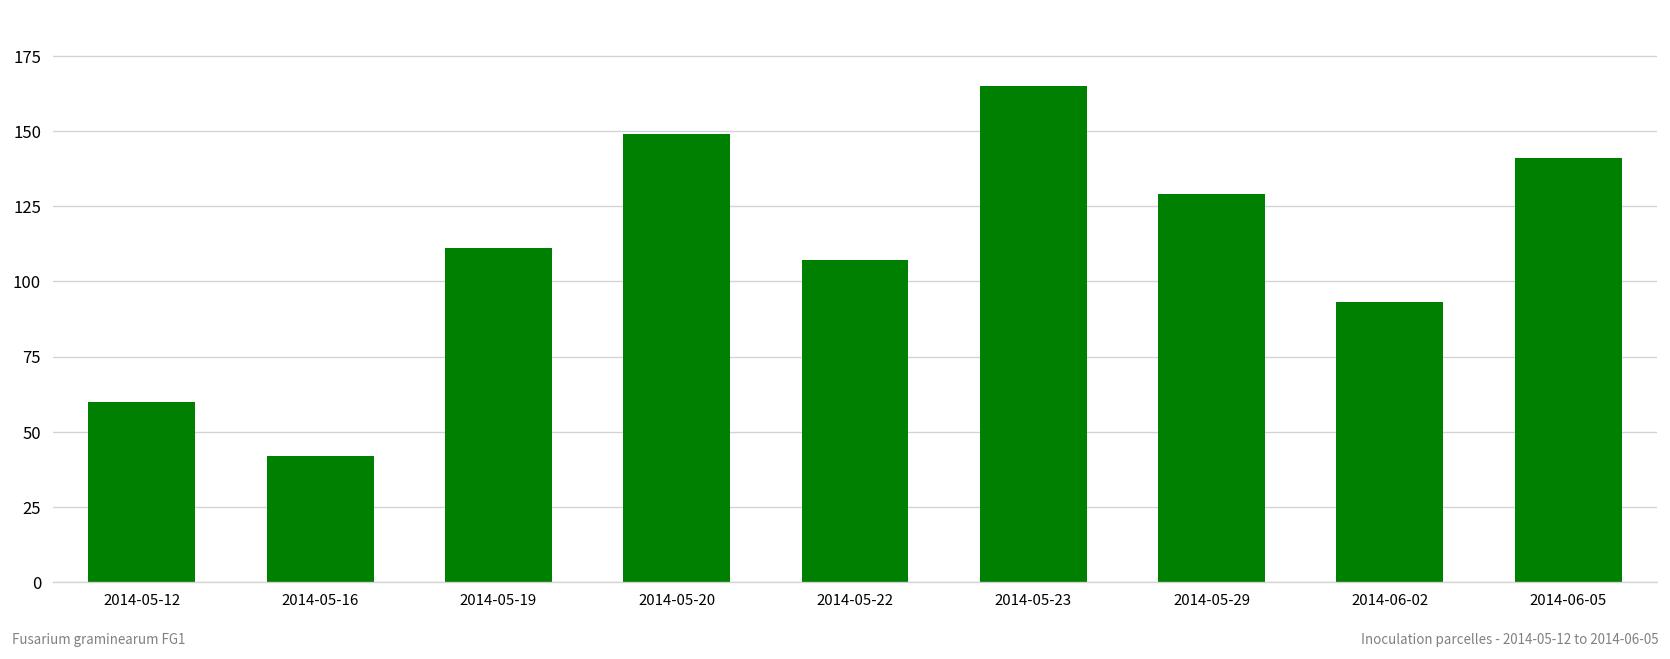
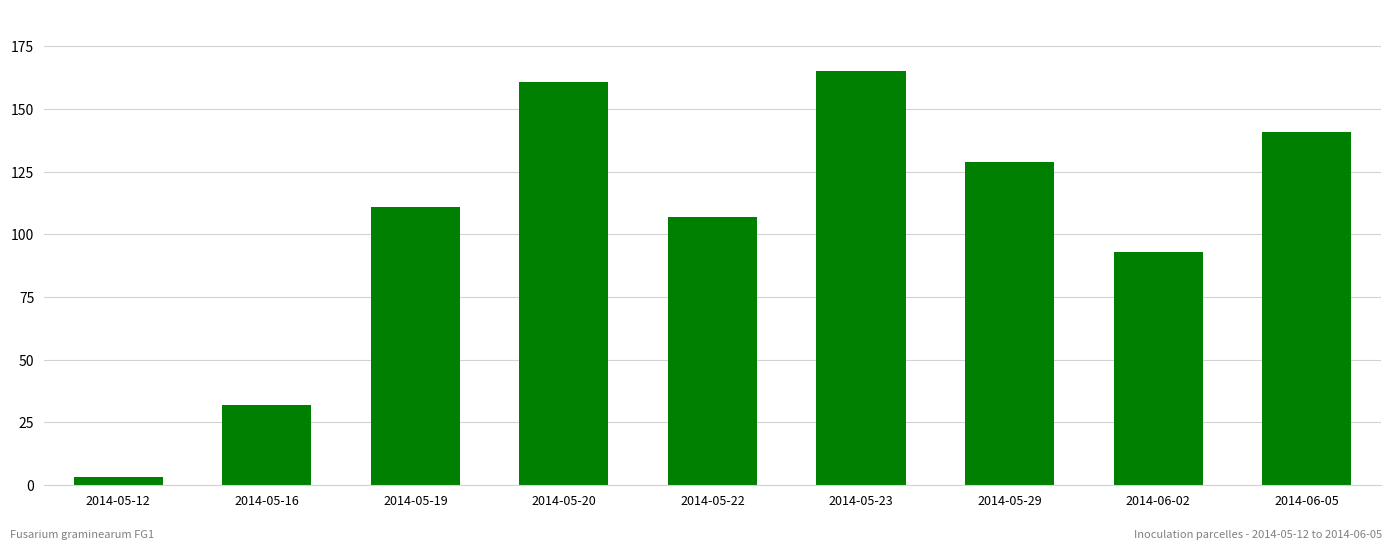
2014-05-12: 60 -> 3
2014-05-16: 42 -> 32
2014-05-20: 149 -> 161
